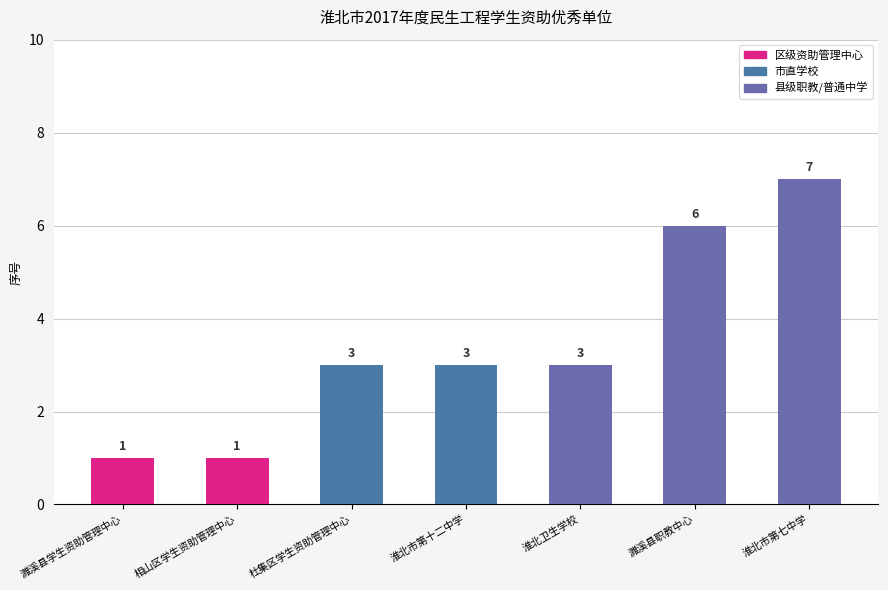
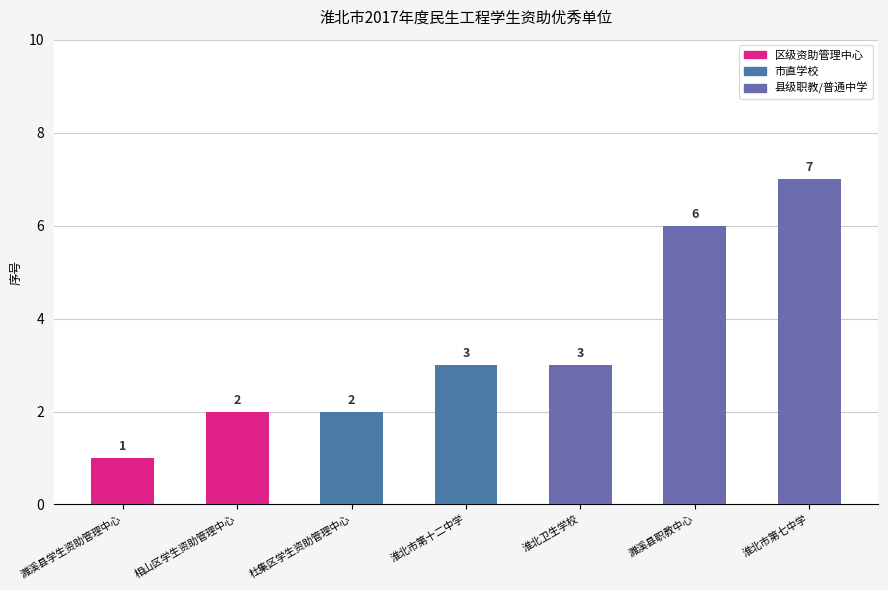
相山区学生资助管理中心: 1 -> 2
杜集区学生资助管理中心: 3 -> 2
